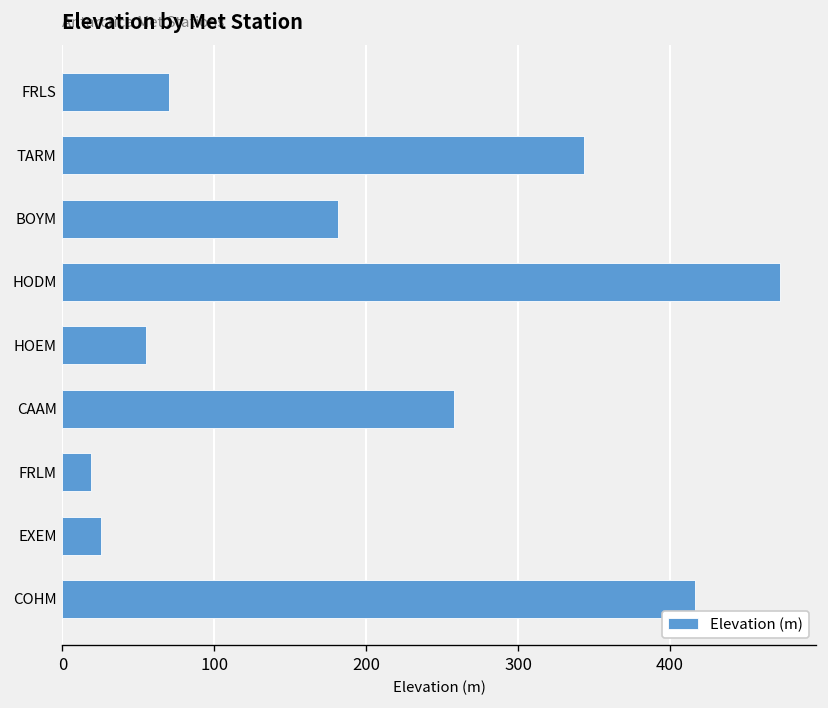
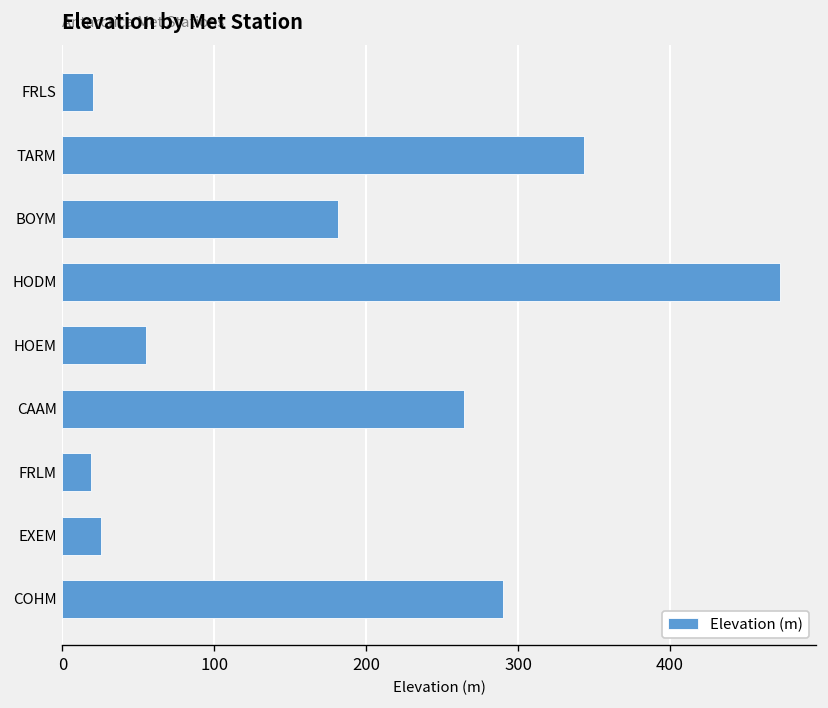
FRLS: 70 -> 20
CAAM: 258 -> 264
COHM: 417 -> 290
